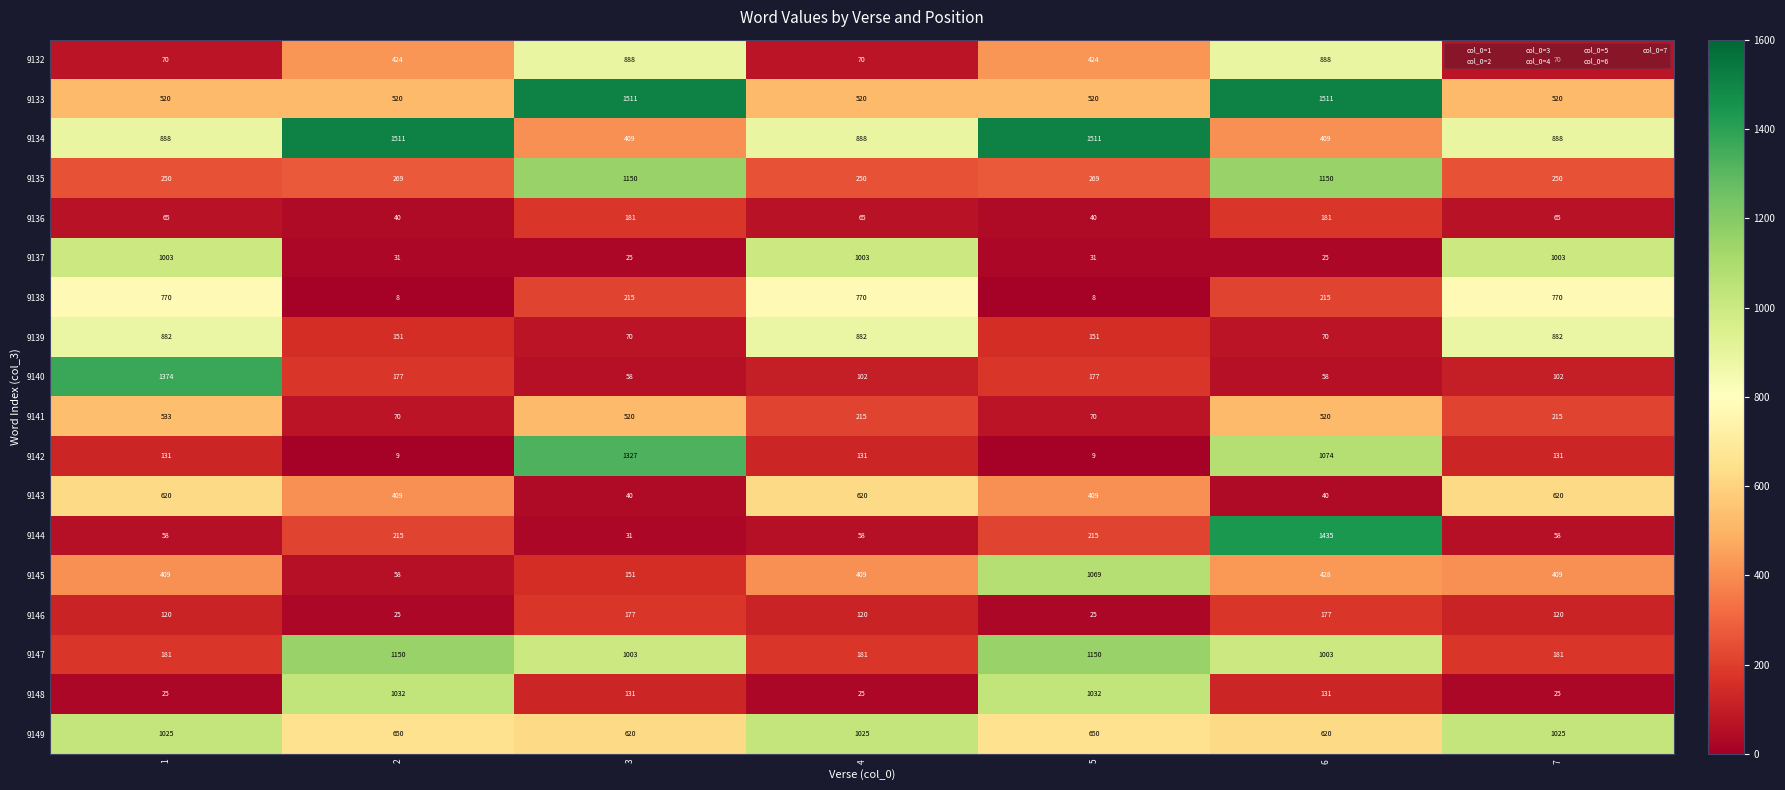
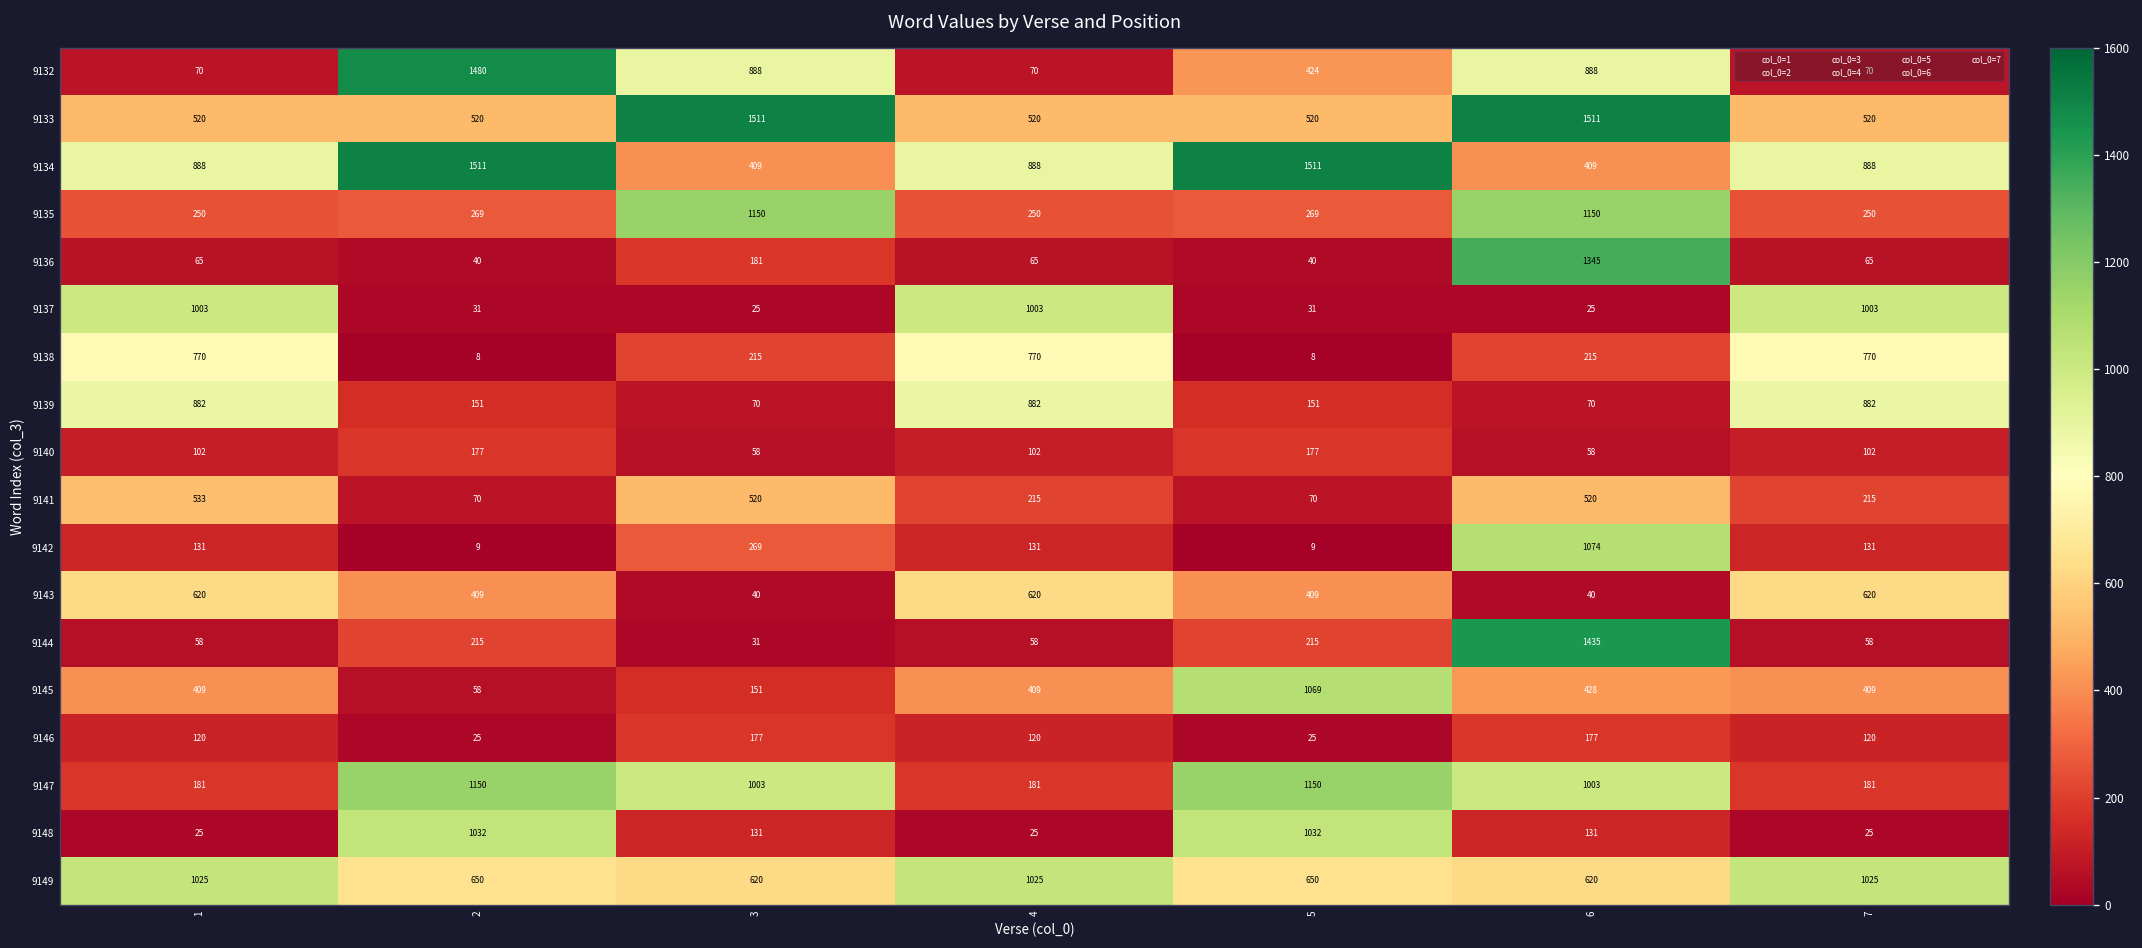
9132, 2: 424 -> 1480
9136, 6: 181 -> 1345
9140, 1: 1374 -> 102
9142, 3: 1327 -> 269
